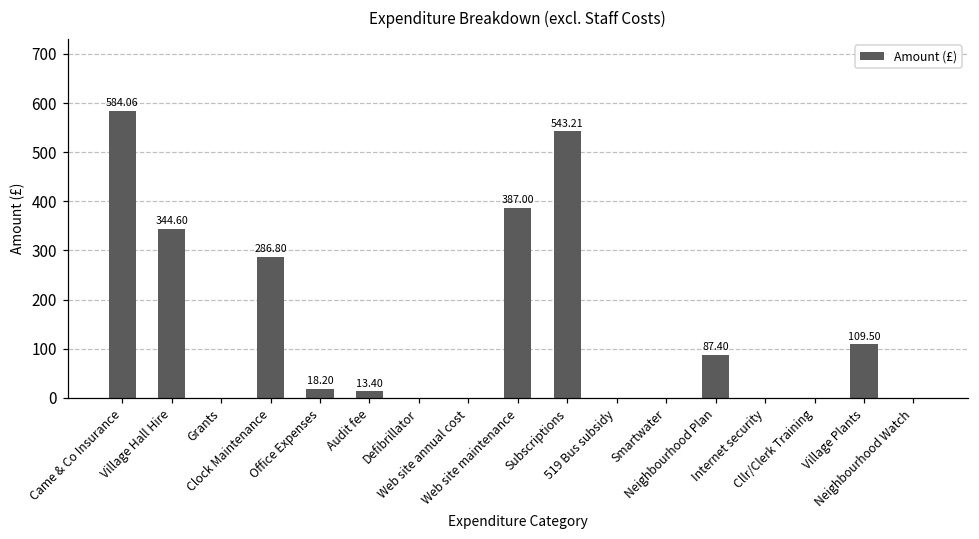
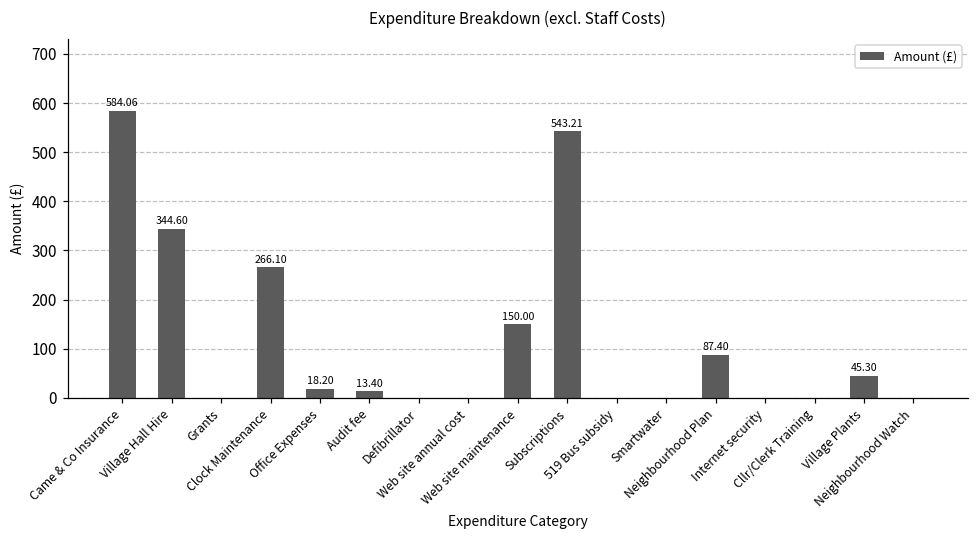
Clock Maintenance: 286.80 -> 266.10
Web site maintenance: 387.00 -> 150.00
Village Plants: 109.50 -> 45.30
